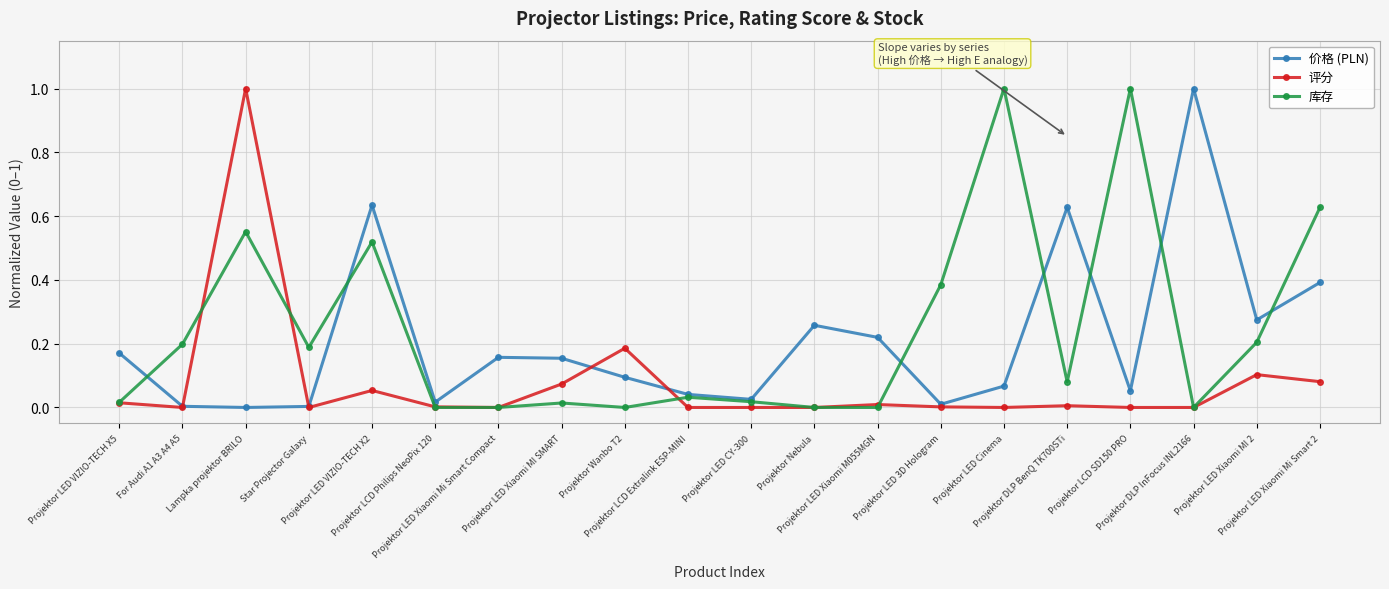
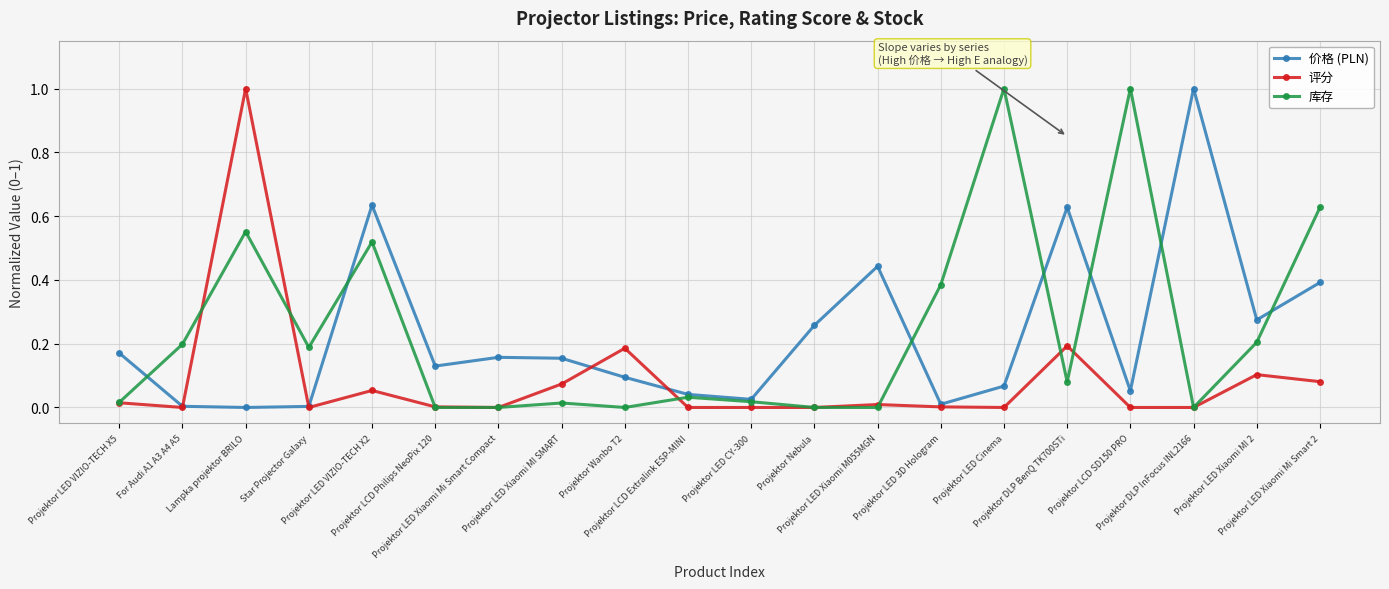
价格 (PLN), Projektor LCD Philips NeoPix 120: 0.02 -> 0.13
价格 (PLN), Projektor LED Xiaomi M055MGN: 0.22 -> 0.44
评分, Projektor DLP BenQ TK700STi: 0.01 -> 0.19
